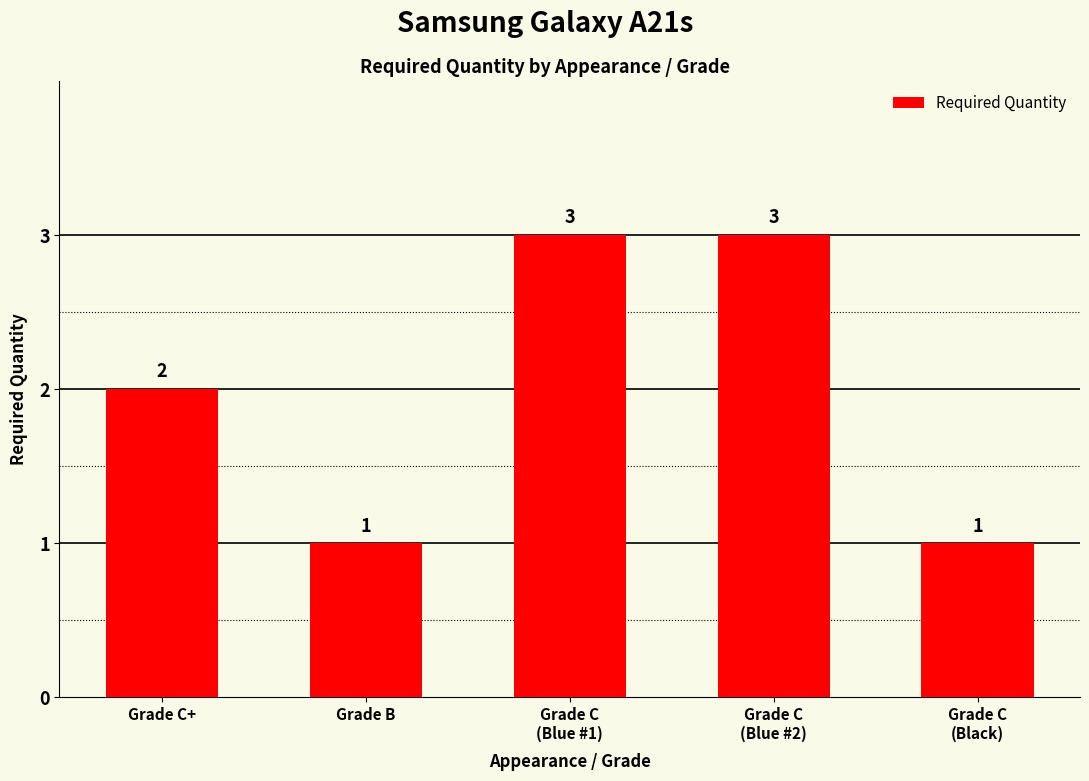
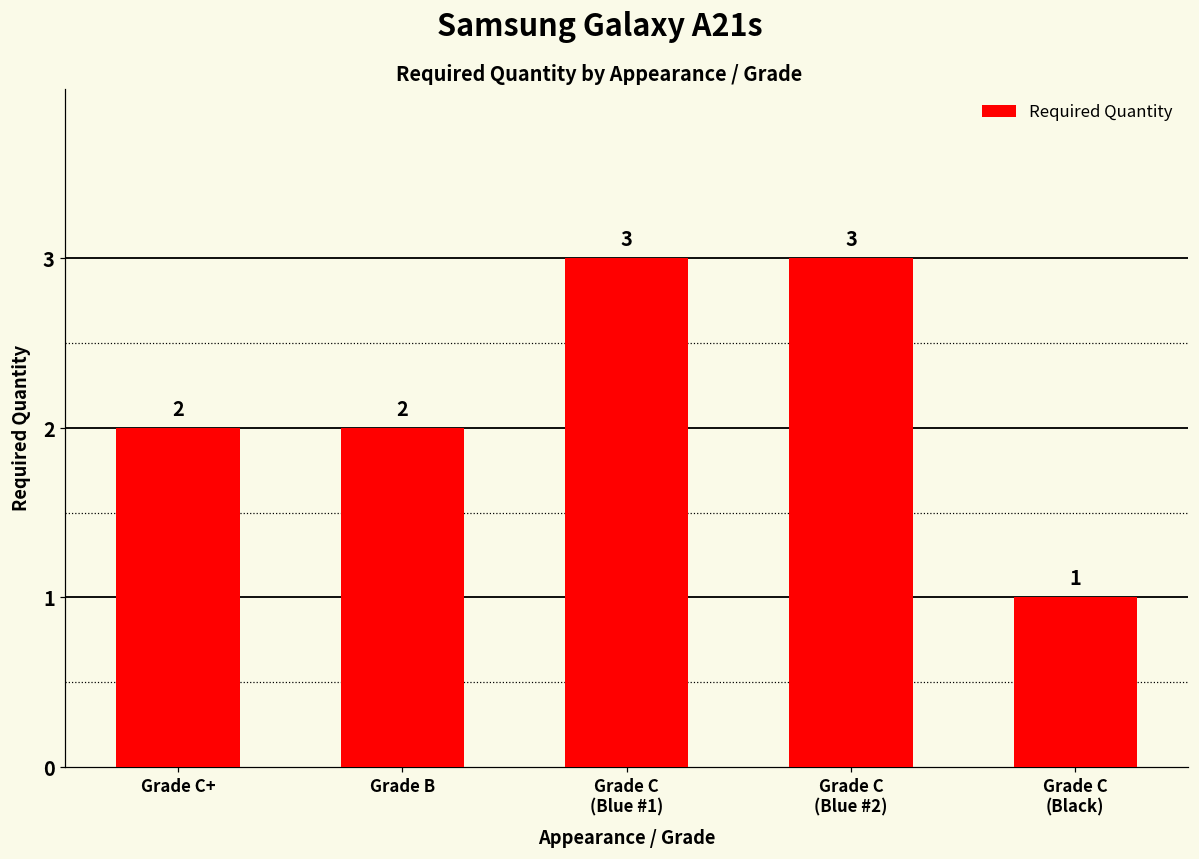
Grade B: 1 -> 2
